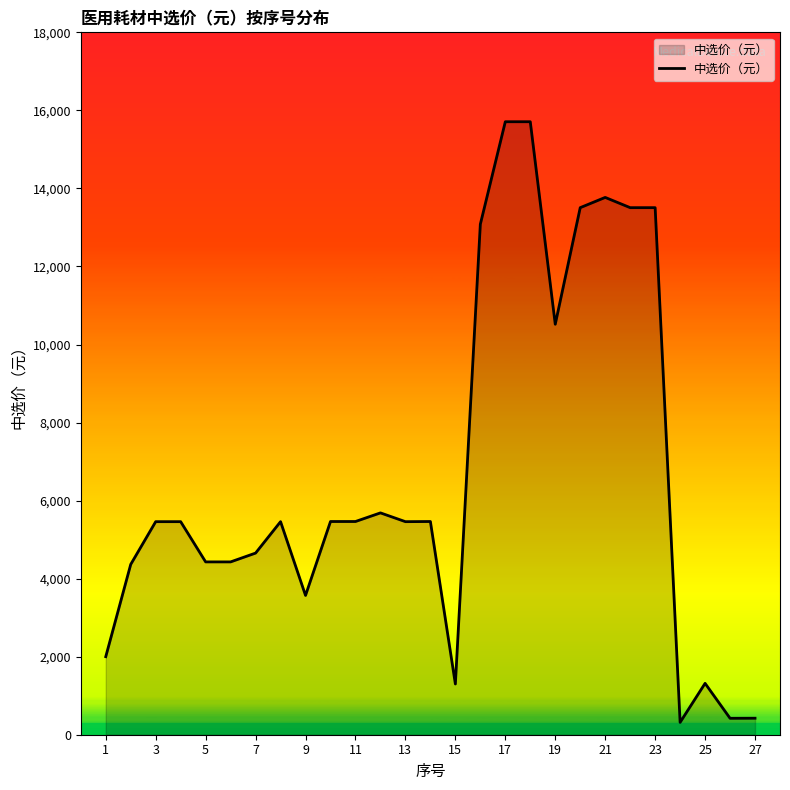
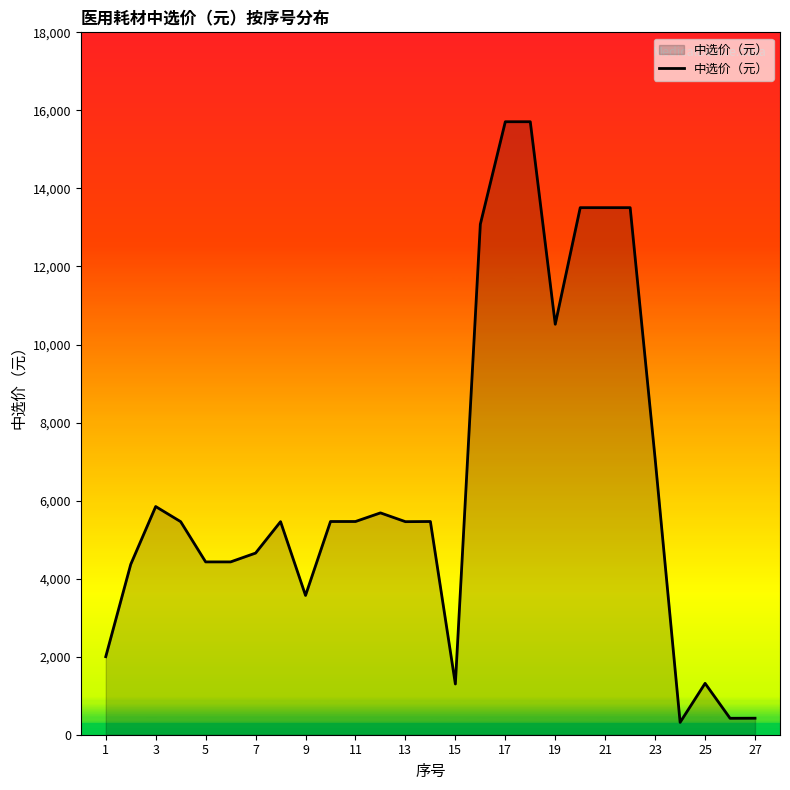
3: 5,500 -> 5,800
21: 13,800 -> 13,500
23: 13,500 -> 7,100
